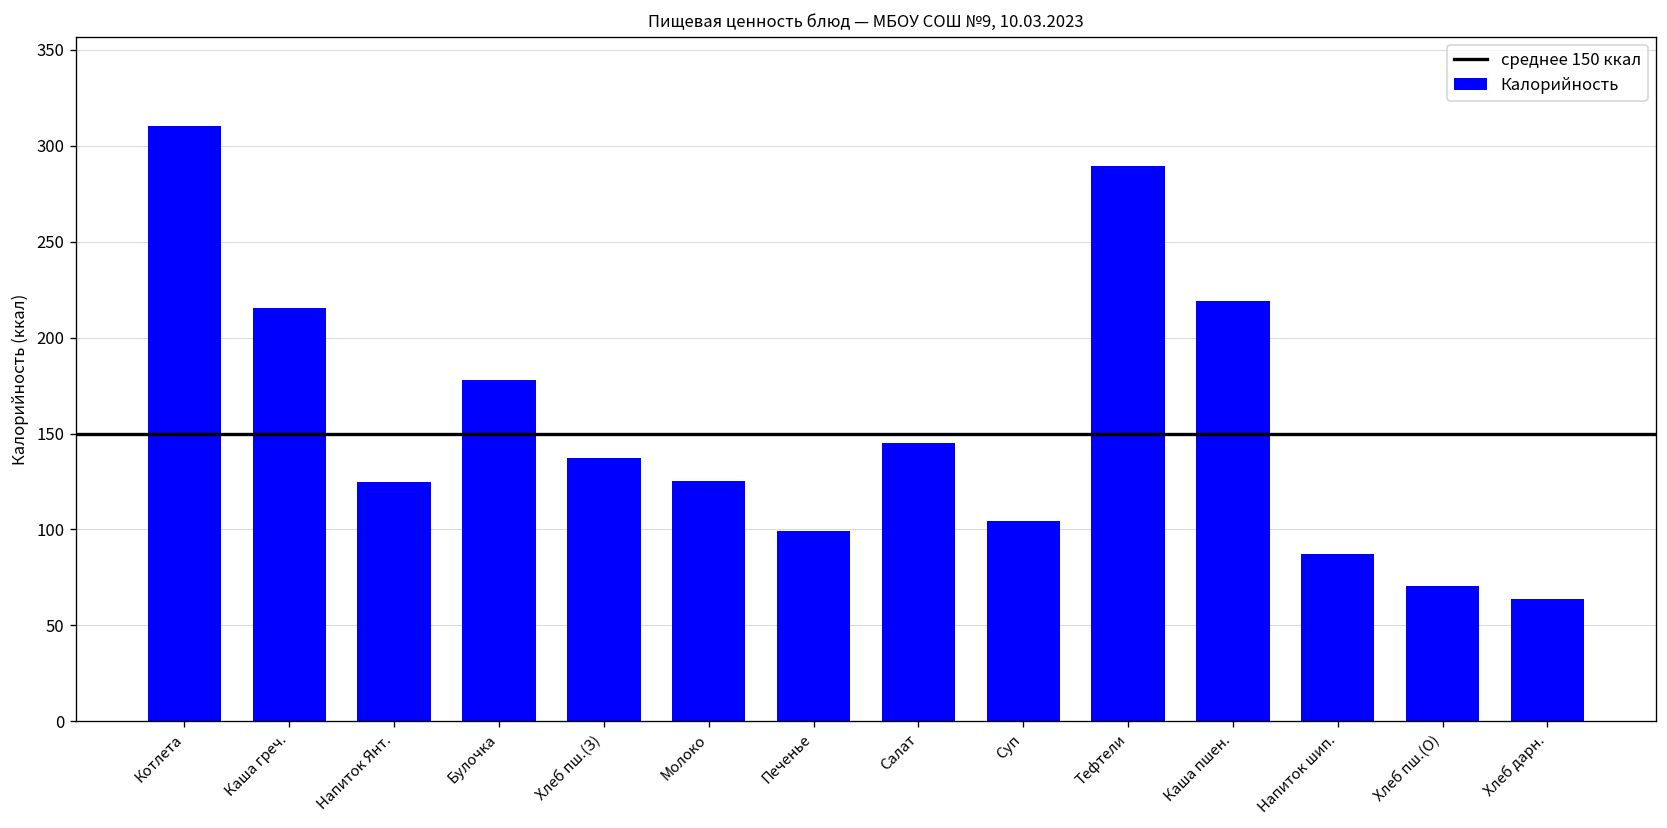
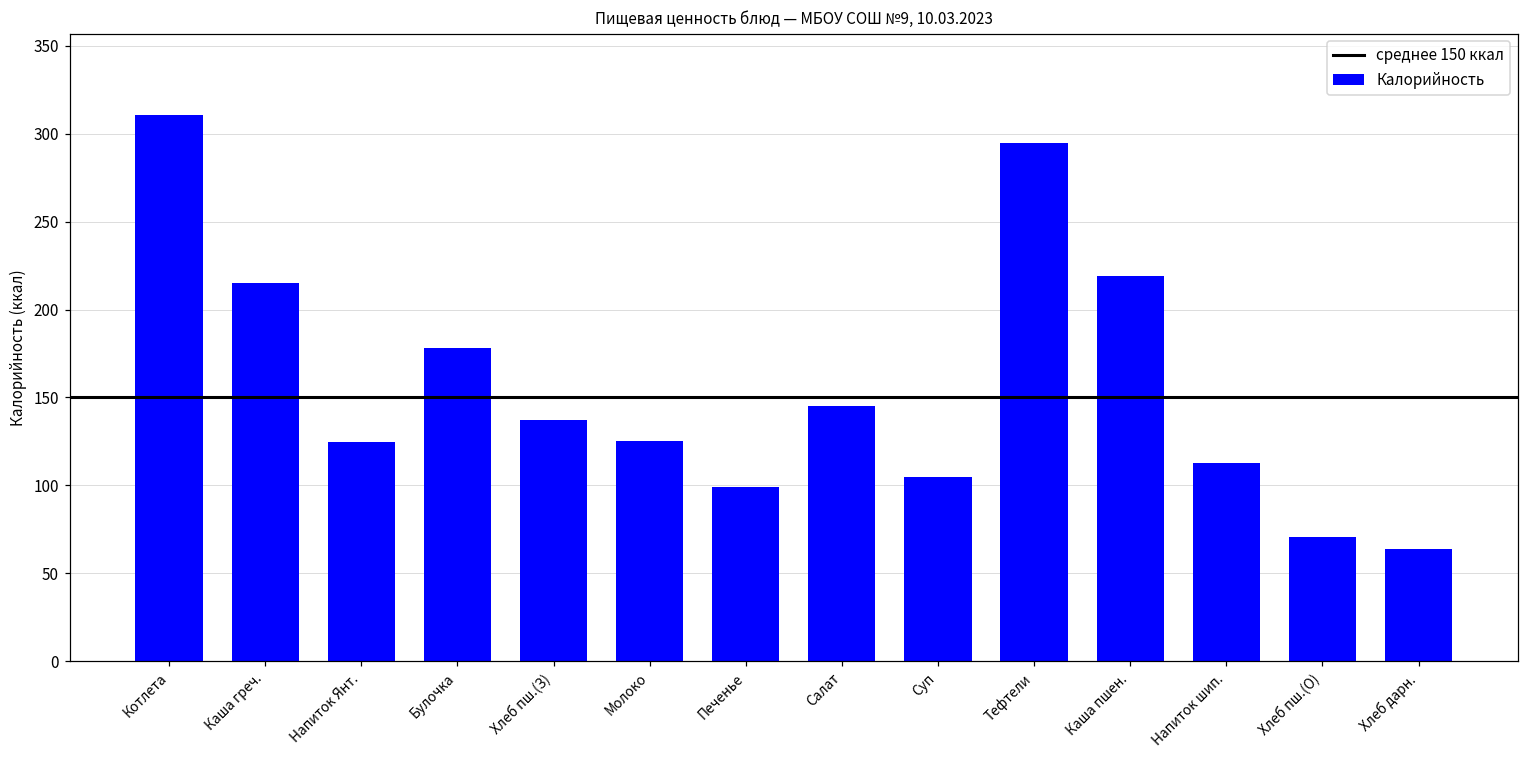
Тефтели: 290 -> 295
Напиток шип.: 87 -> 113
